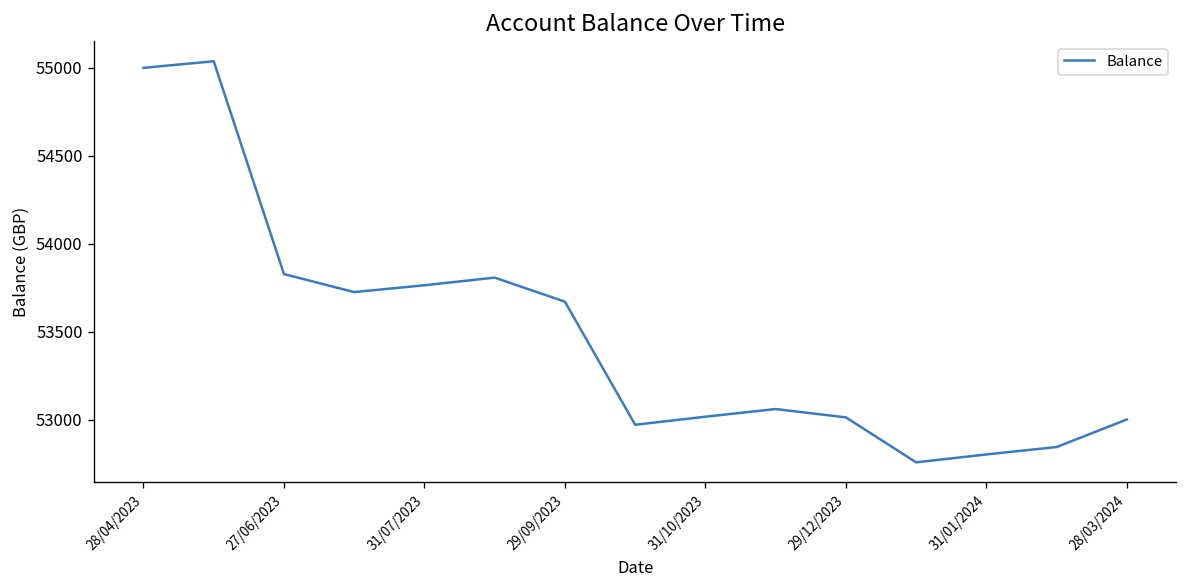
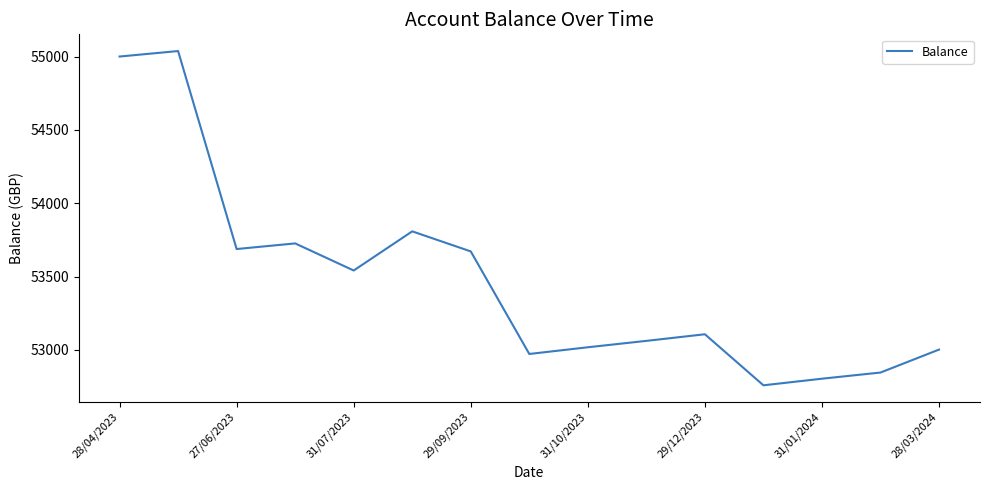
27/06/2023: 53830 -> 53690
31/07/2023: 53770 -> 53540
29/12/2023: 53010 -> 53110
